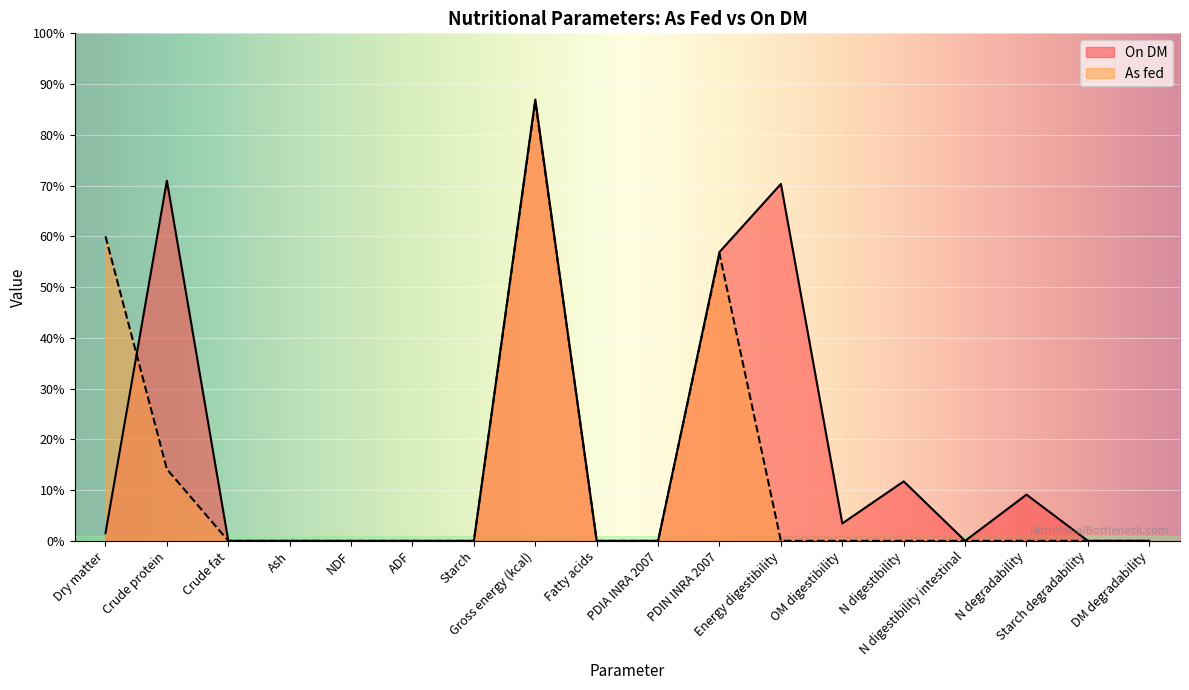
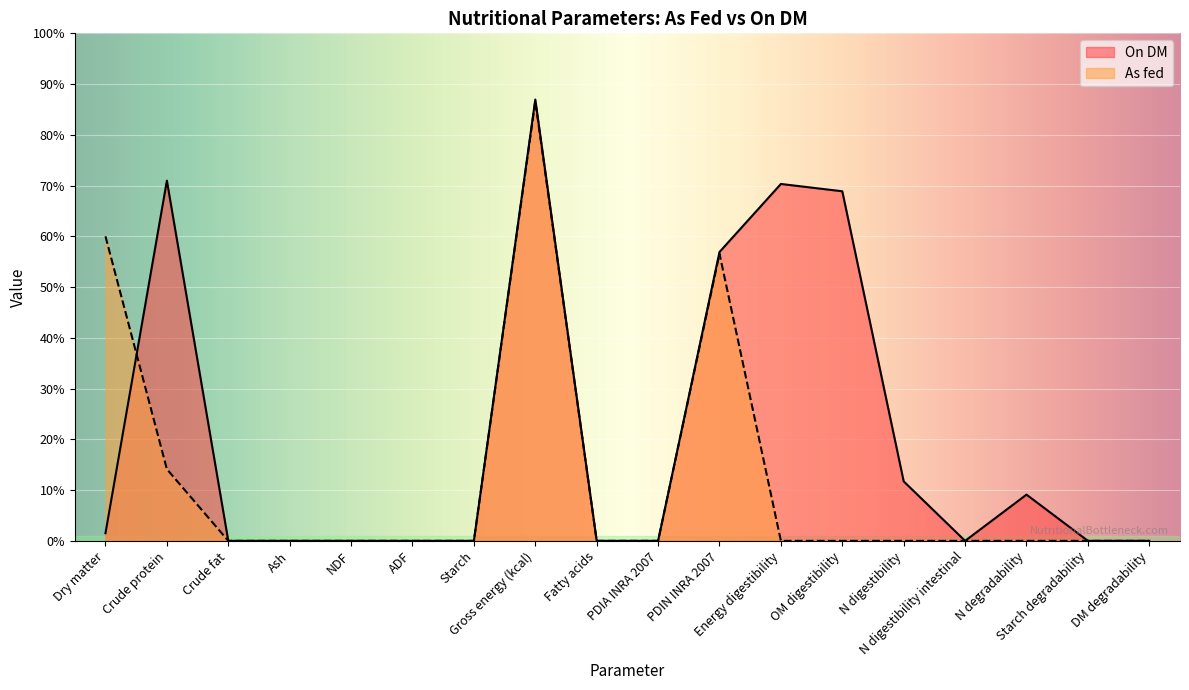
On DM, OM digestibility: 3% -> 69%
